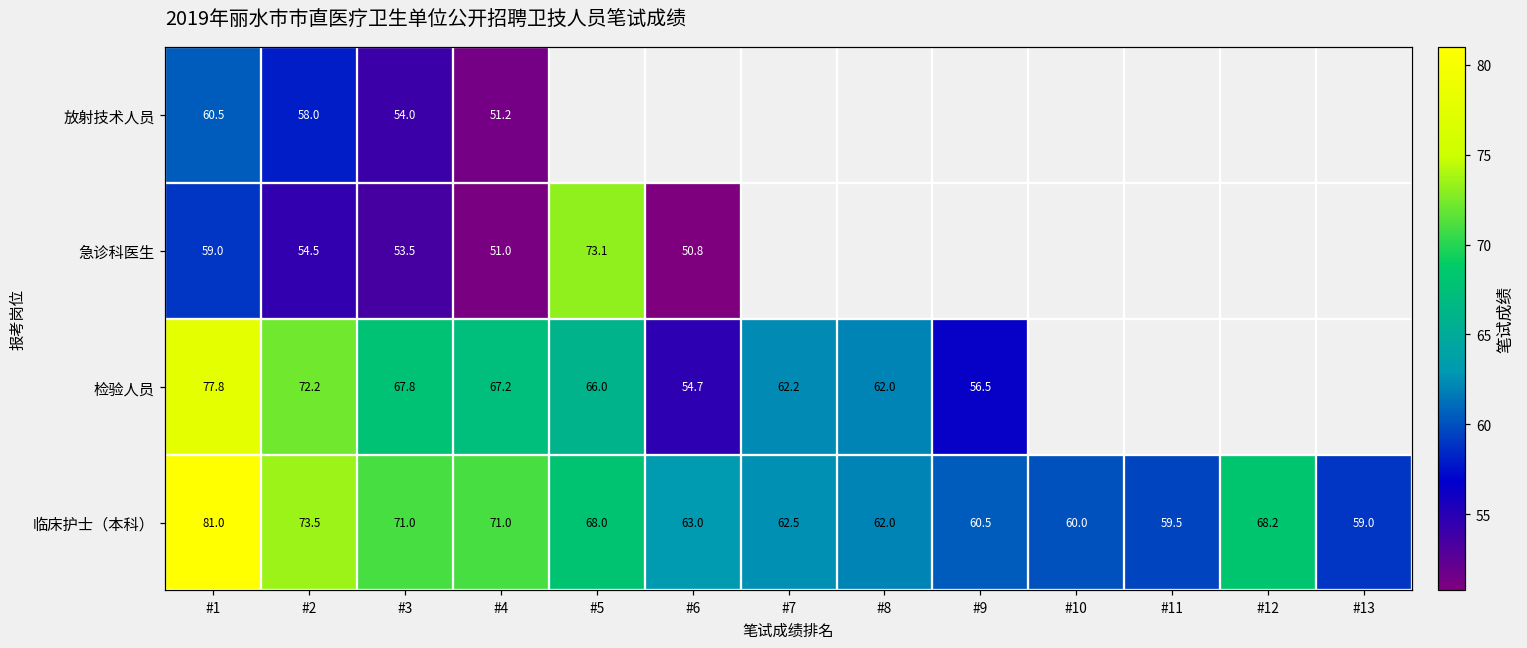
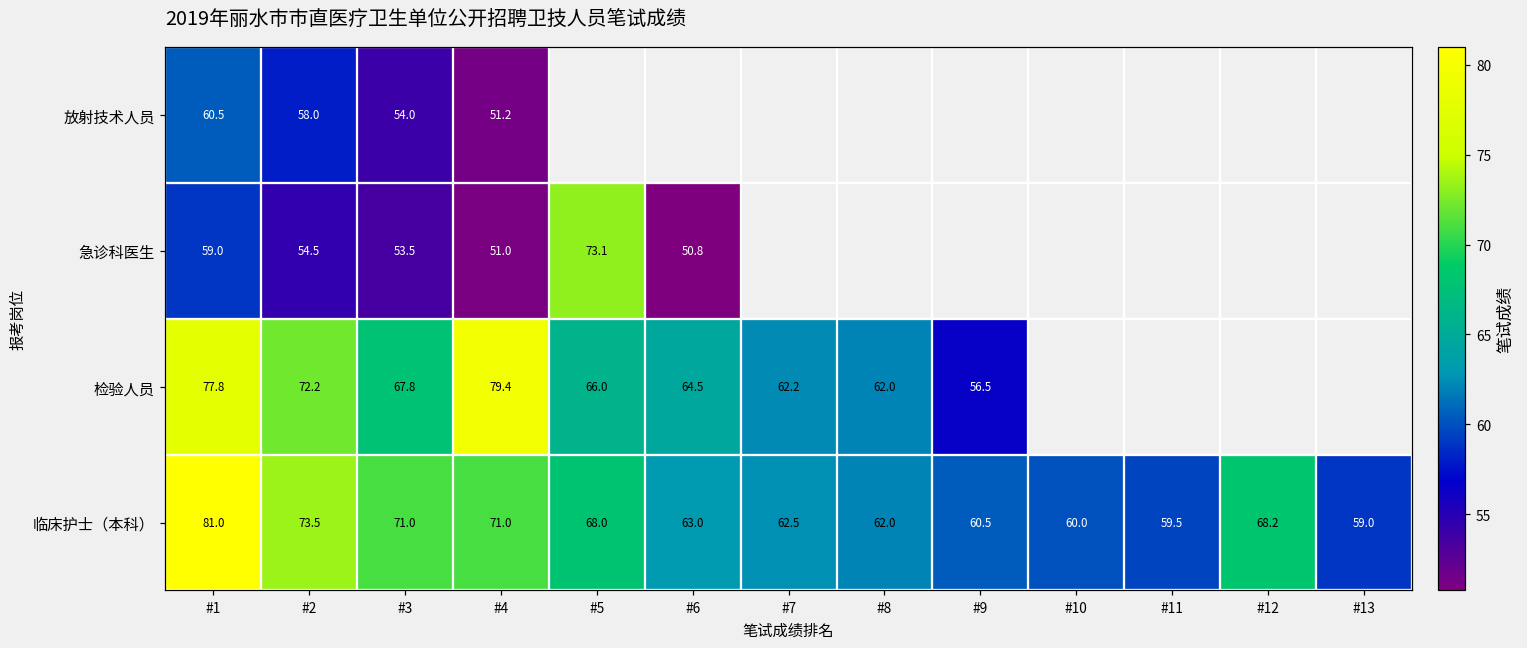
检验人员, #4: 67.2 -> 79.4
检验人员, #6: 54.7 -> 64.5
